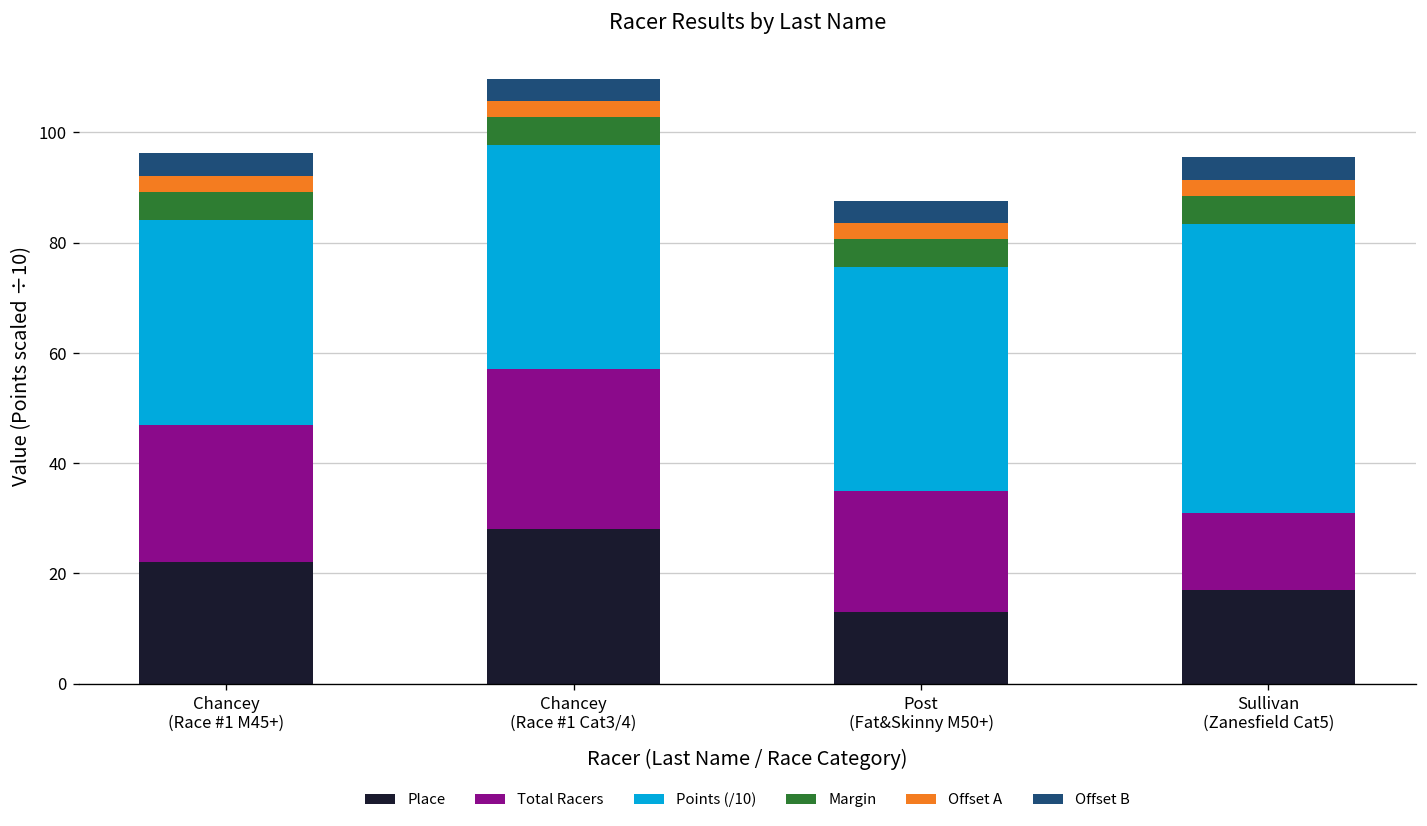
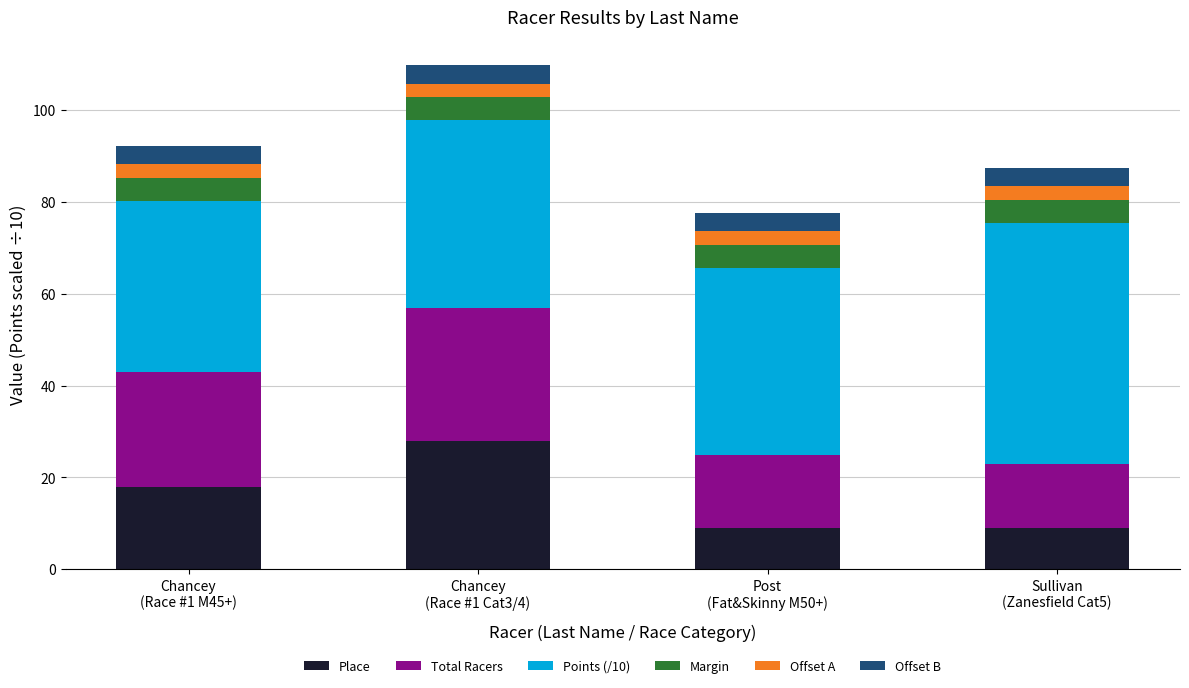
Place, Chancey (Race #1 M45+): 22 -> 18
Place, Post (Fat&Skinny M50+): 13 -> 9
Total Racers, Post (Fat&Skinny M50+): 22 -> 16
Place, Sullivan (Zanesfield Cat5): 17 -> 9
